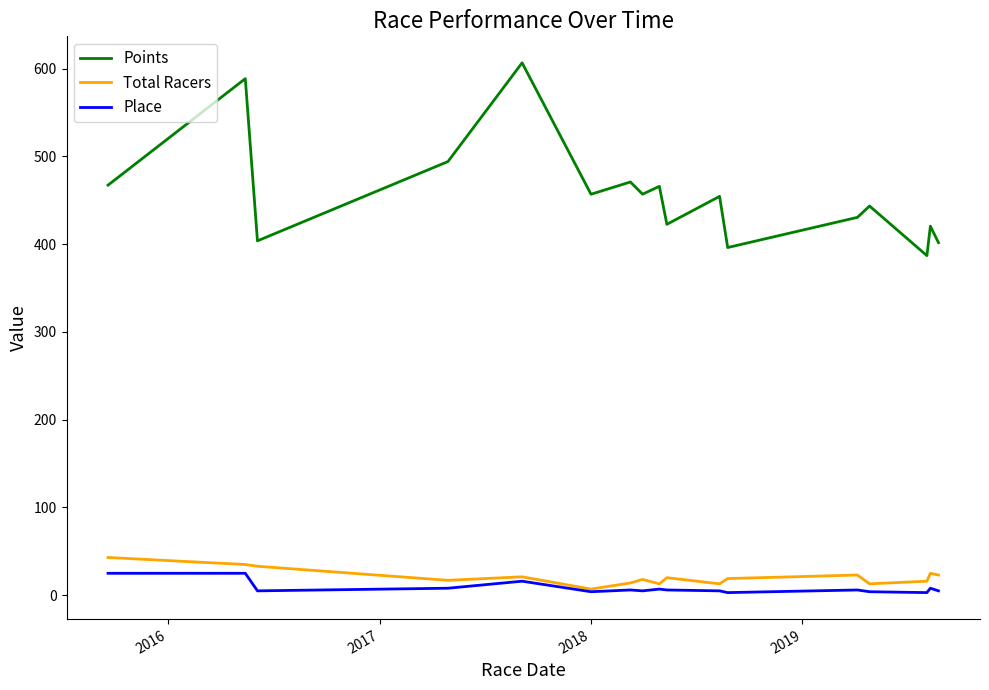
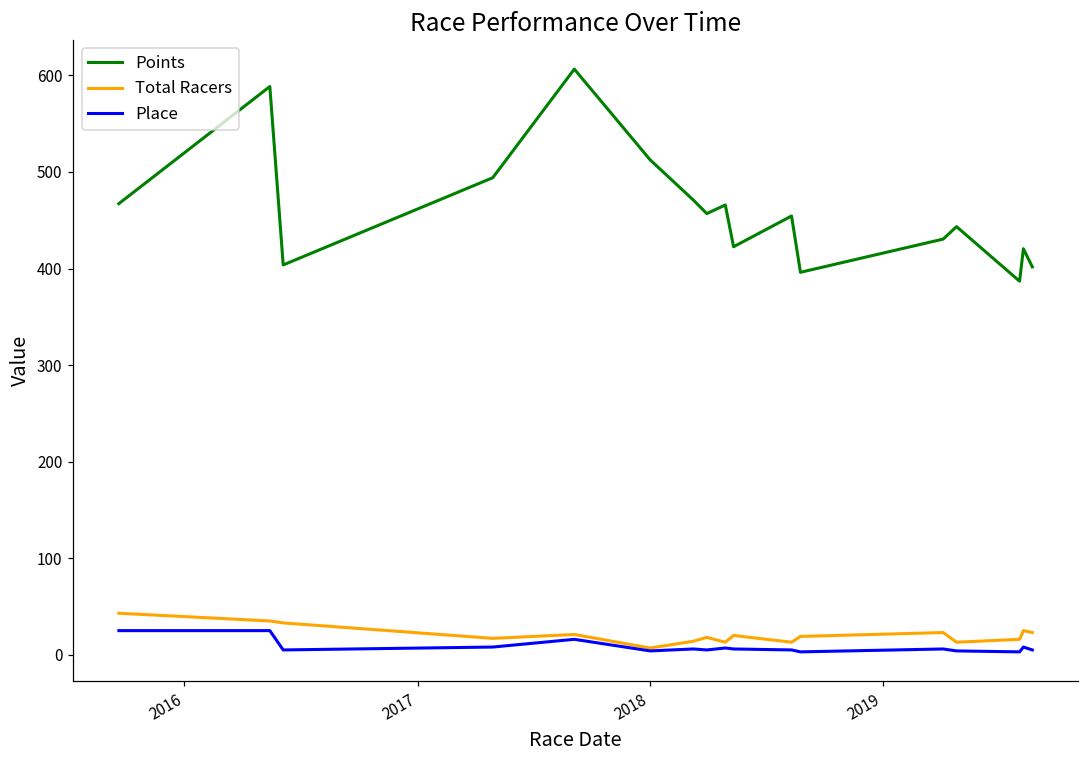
Points, 2018: 460 -> 510
